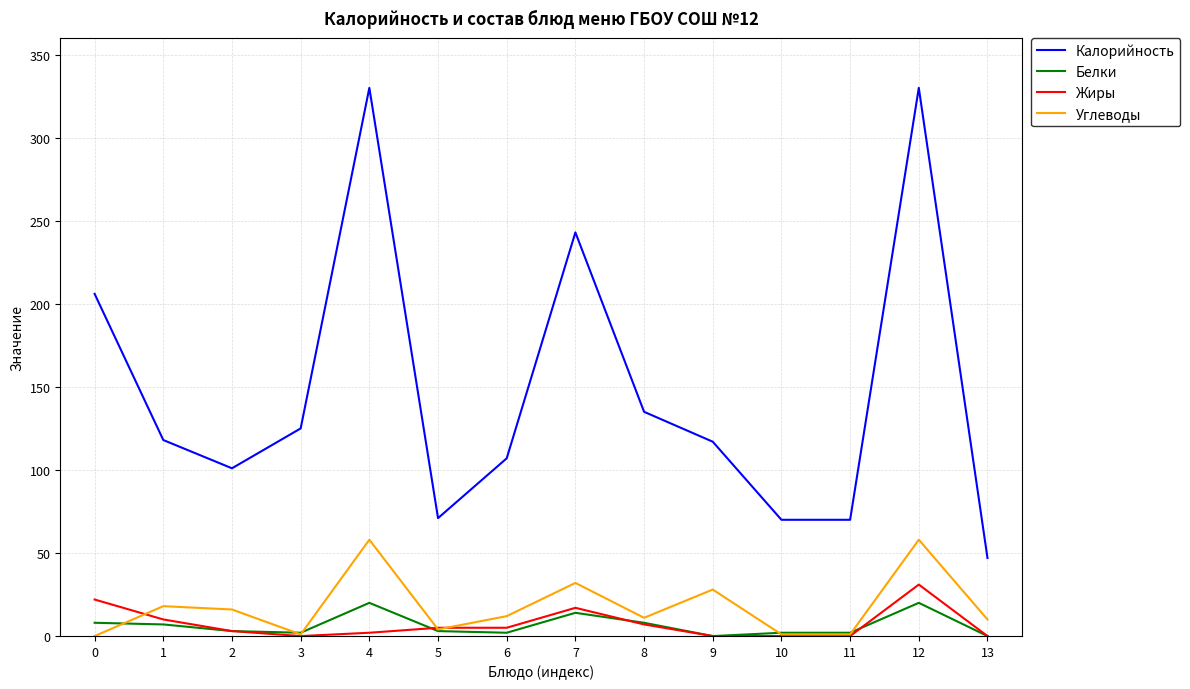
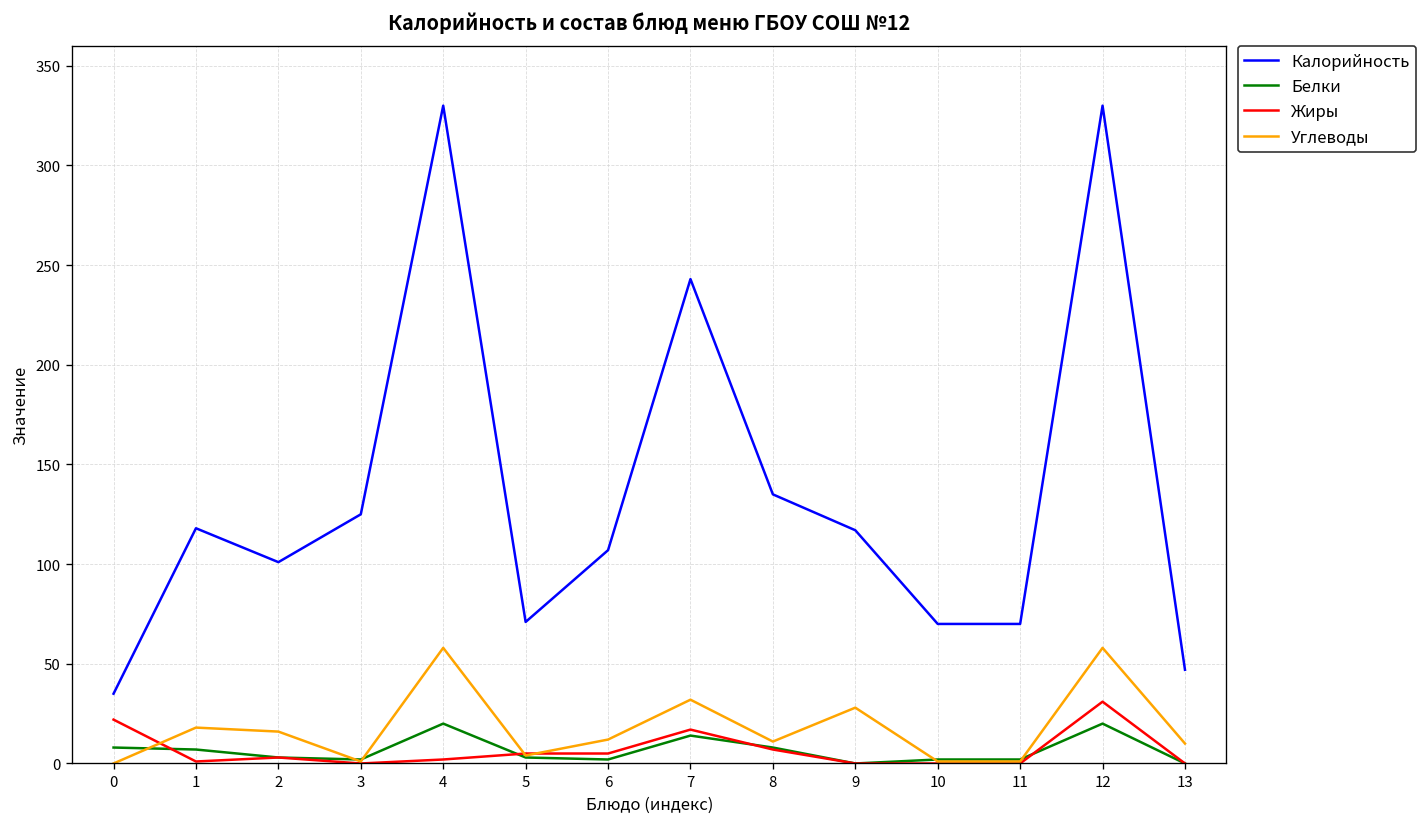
Калорийность, 0: 206 -> 35
Жиры, 1: 10 -> 1
